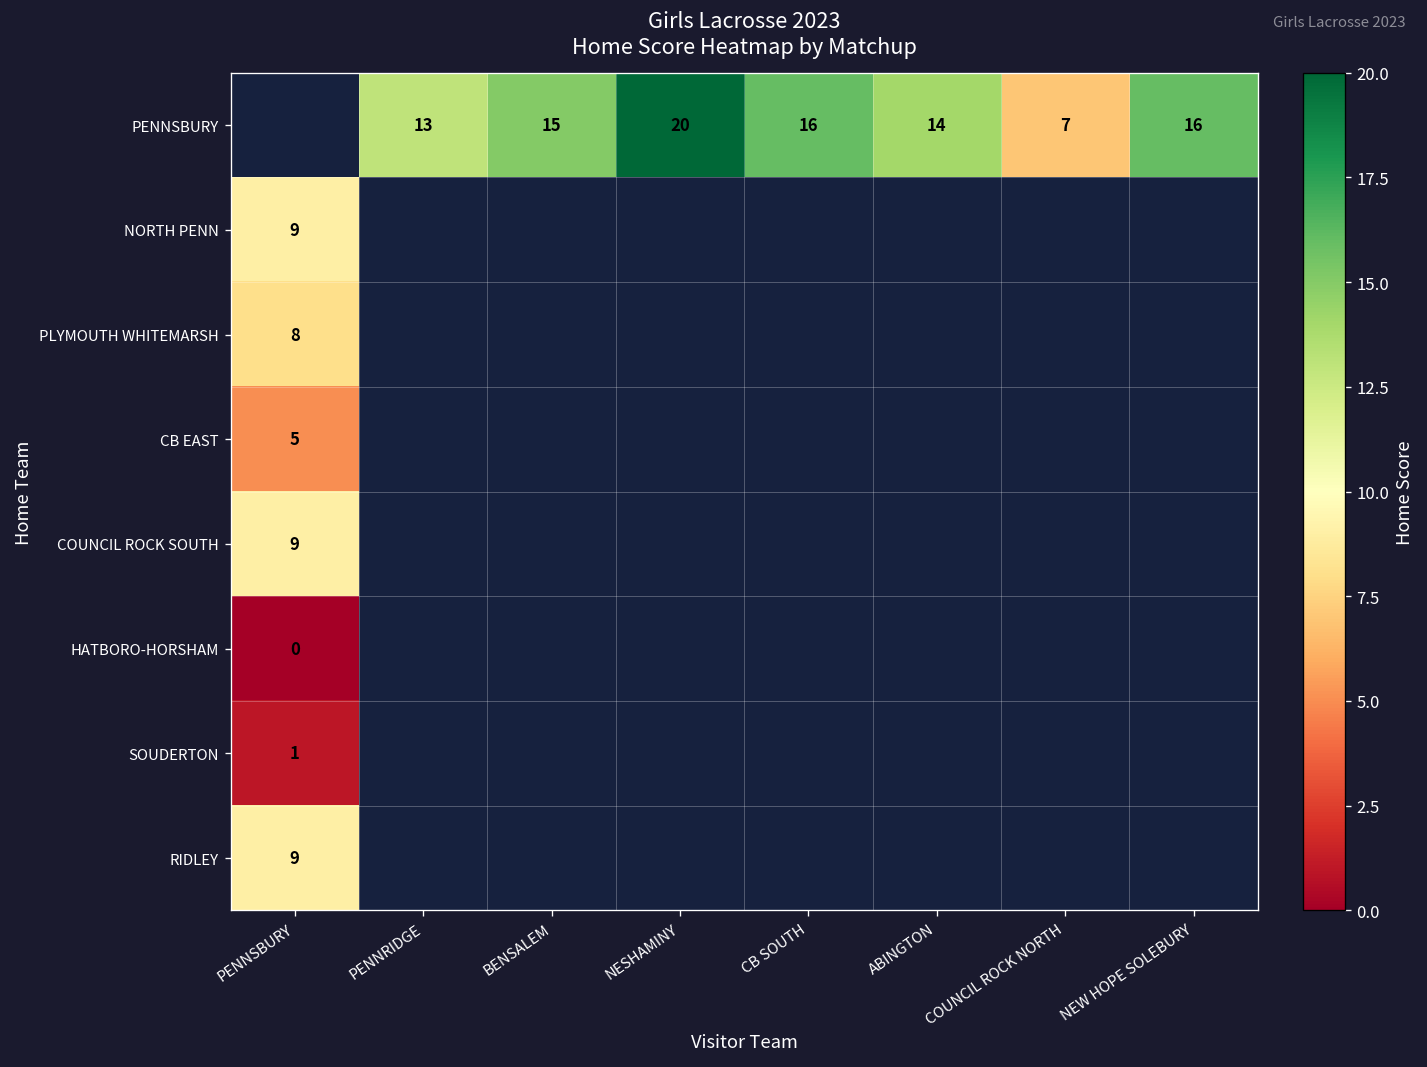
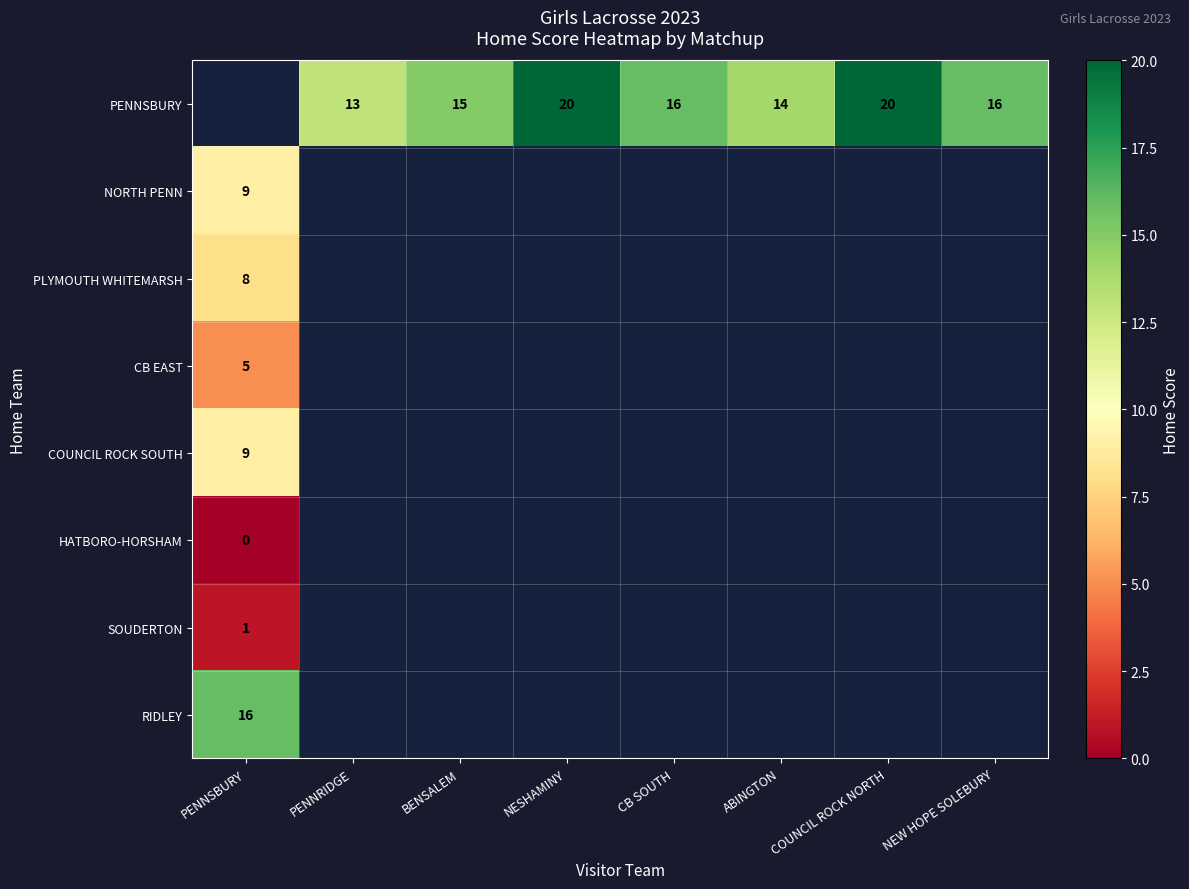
PENNSBURY, COUNCIL ROCK NORTH: 7 -> 20
RIDLEY, PENNSBURY: 9 -> 16
